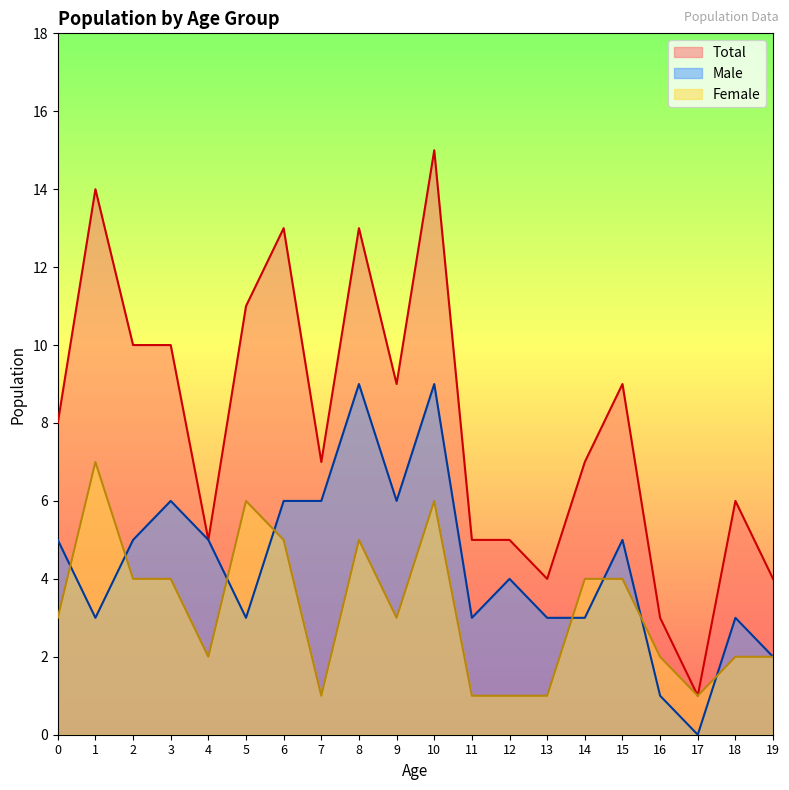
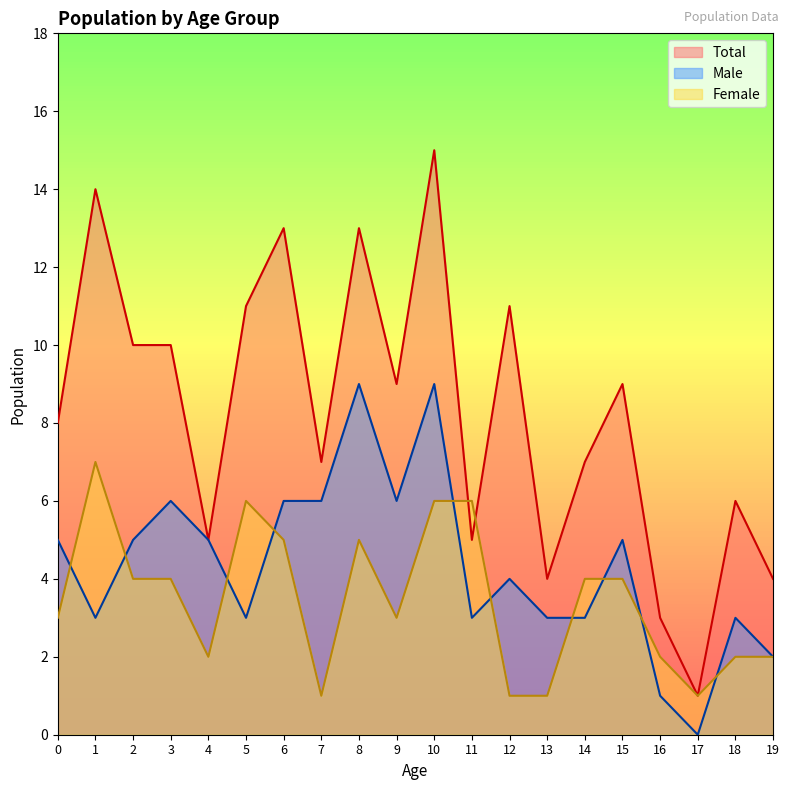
Female, 11: 1 -> 6
Total, 12: 5 -> 11
